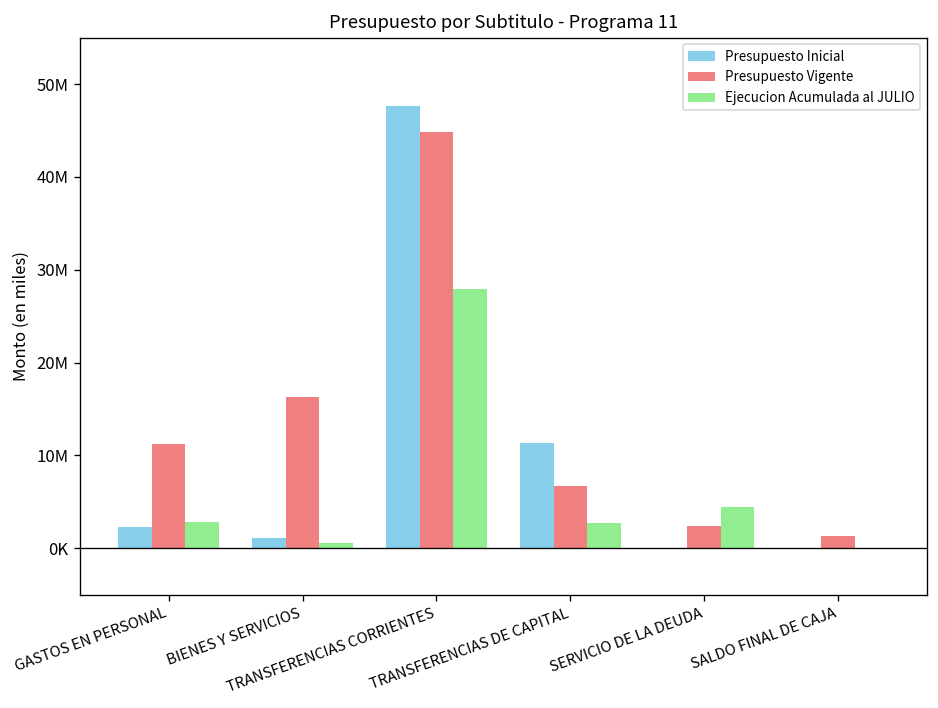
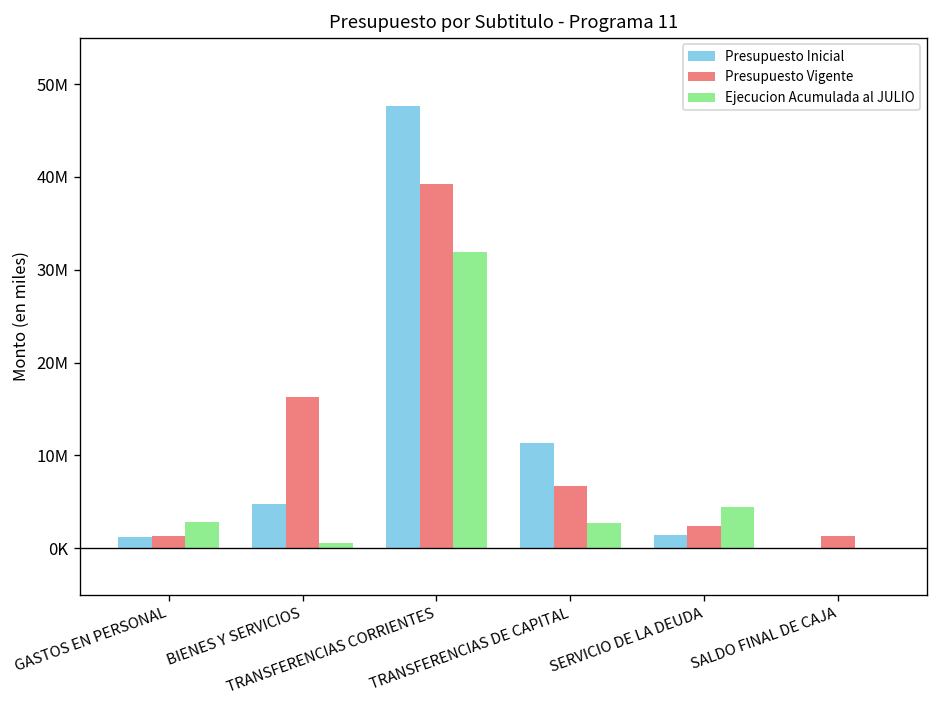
Presupuesto Inicial, GASTOS EN PERSONAL: 2000000 -> 1000000
Presupuesto Vigente, GASTOS EN PERSONAL: 11000000 -> 1000000
Presupuesto Inicial, BIENES Y SERVICIOS: 1000000 -> 5000000
Presupuesto Vigente, TRANSFERENCIAS CORRIENTES: 45000000 -> 39000000
Ejecucion Acumulada al JULIO, TRANSFERENCIAS CORRIENTES: 28000000 -> 32000000
Presupuesto Inicial, SERVICIO DE LA DEUDA: 0 -> 1000000
